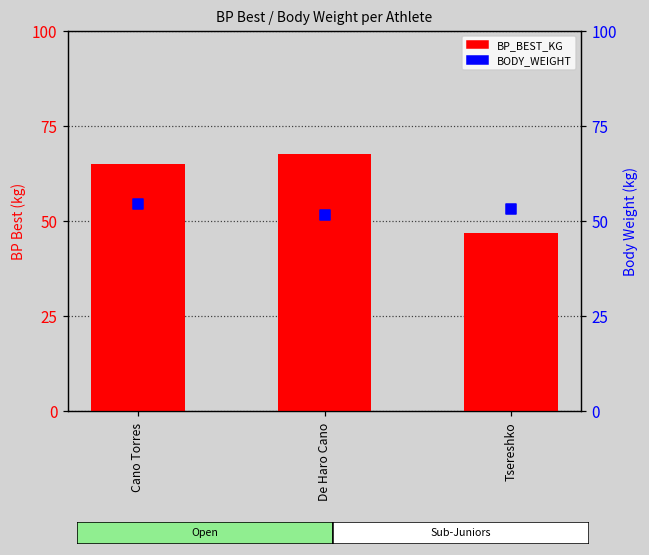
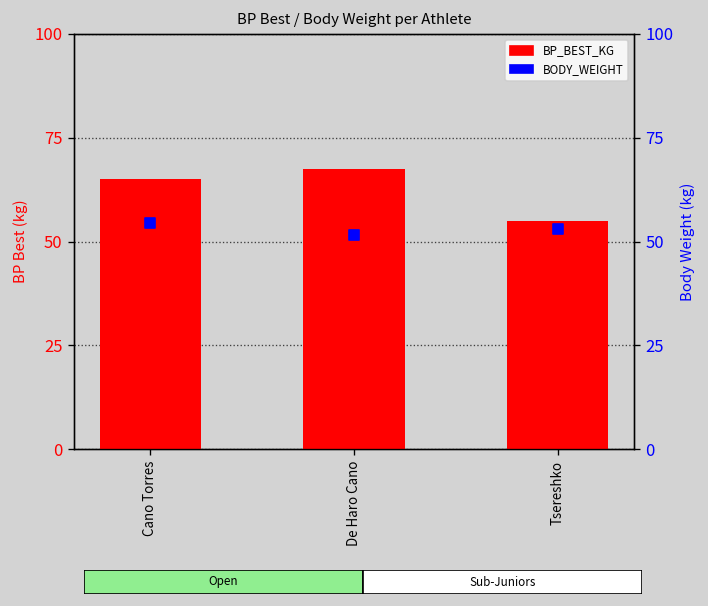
BP_BEST_KG, Tsereshko: 47 -> 55
